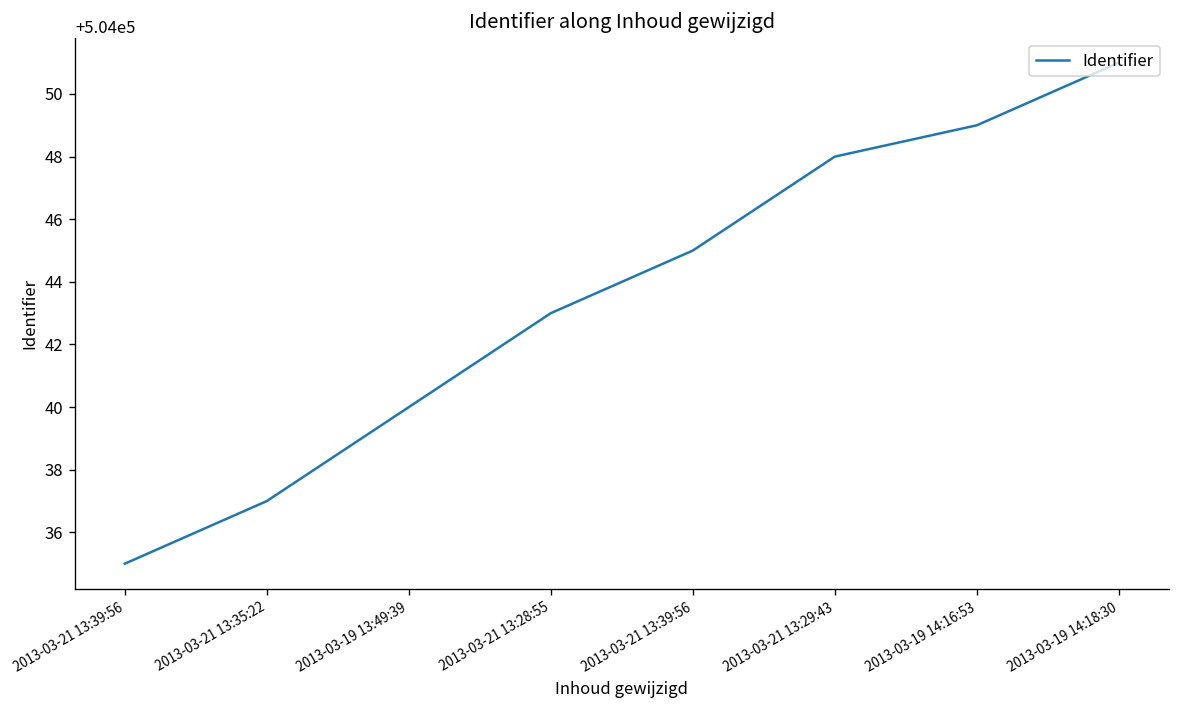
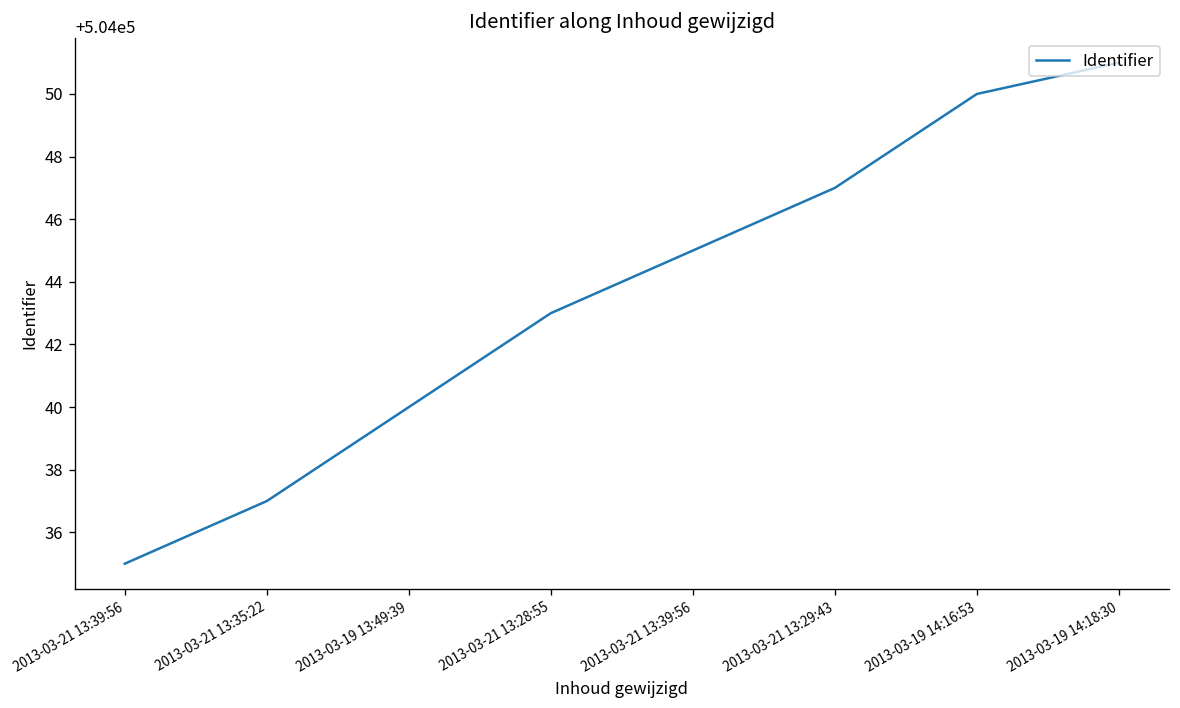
2013-03-21 13:29:43: 504048 -> 504047
2013-03-19 14:16:53: 504049 -> 504050
